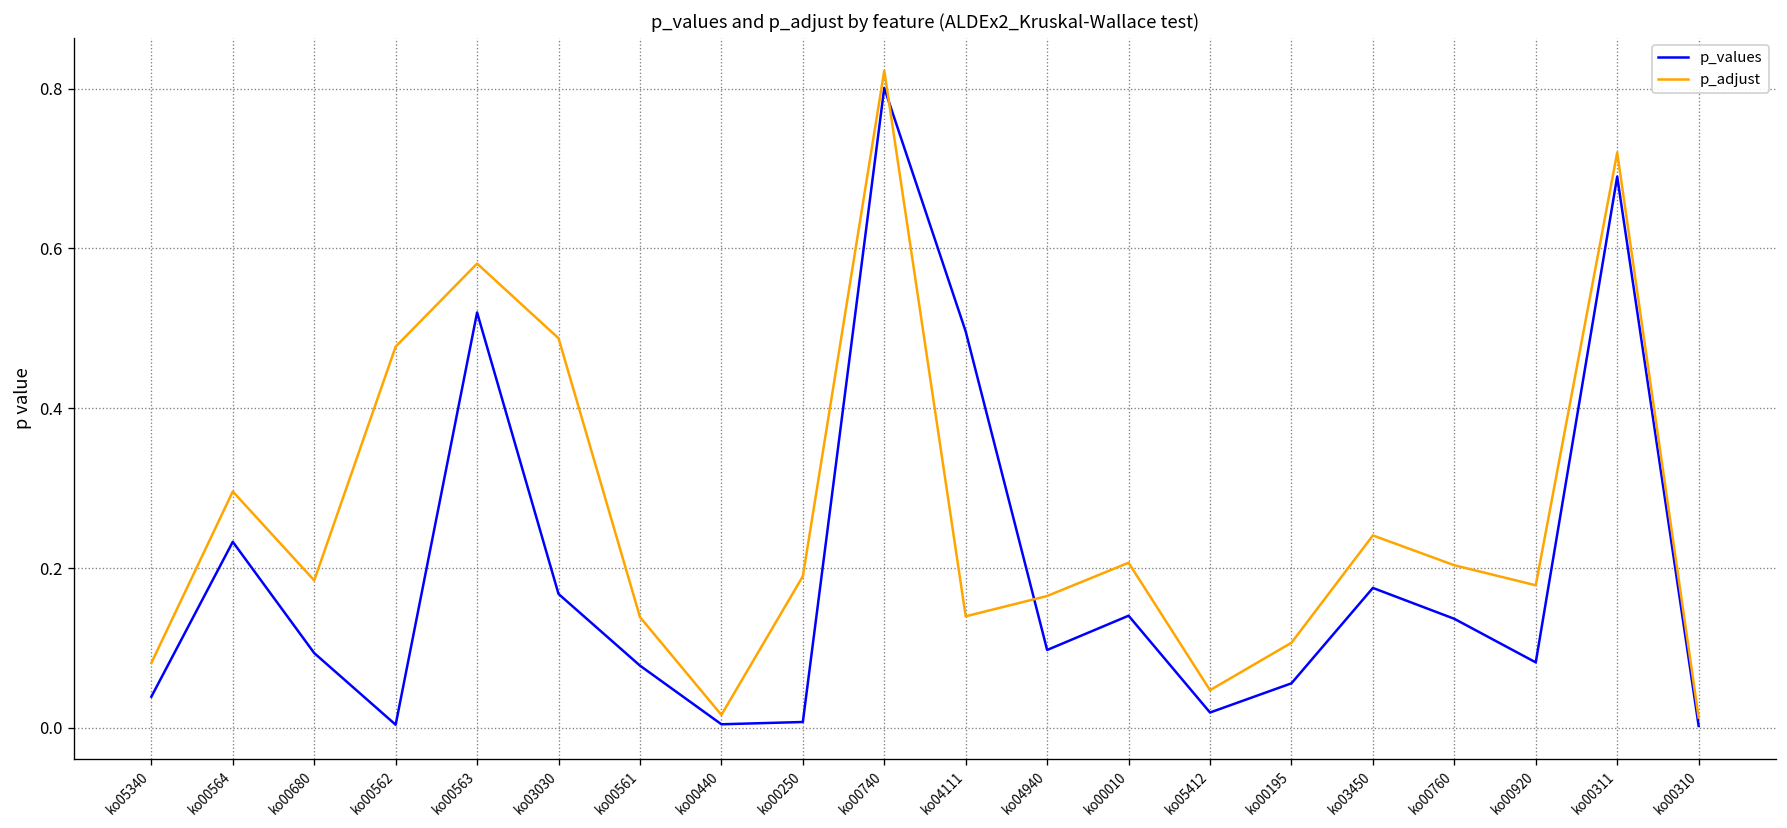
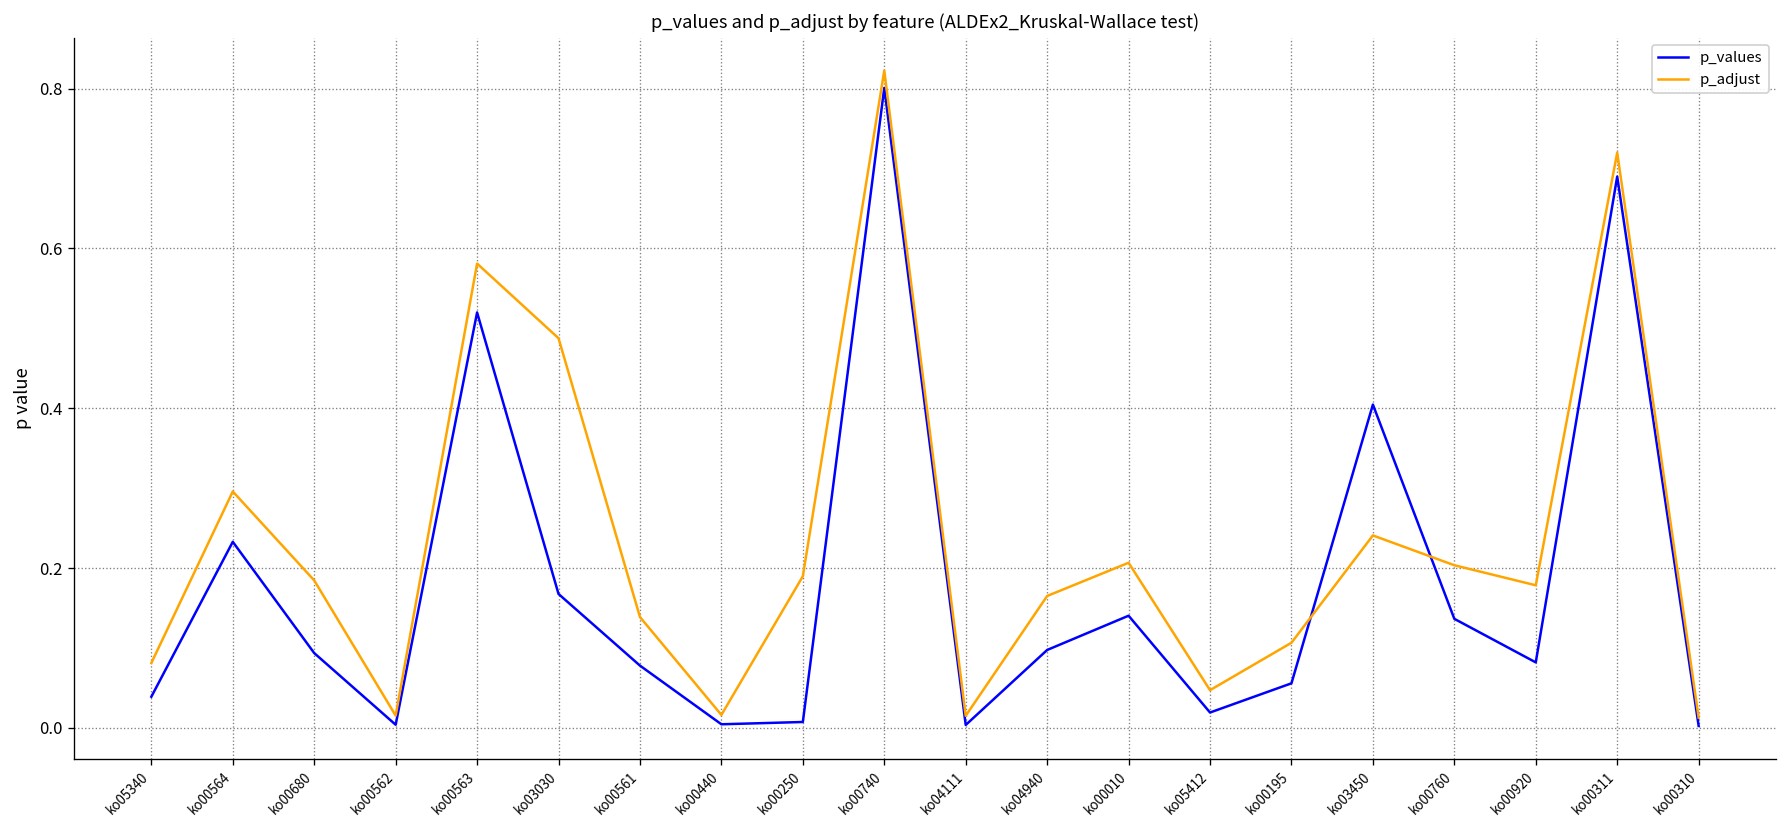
p_adjust, ko00562: 0.48 -> 0.02
p_values, ko04111: 0.50 -> 0.00
p_adjust, ko04111: 0.14 -> 0.02
p_values, ko03450: 0.18 -> 0.40
